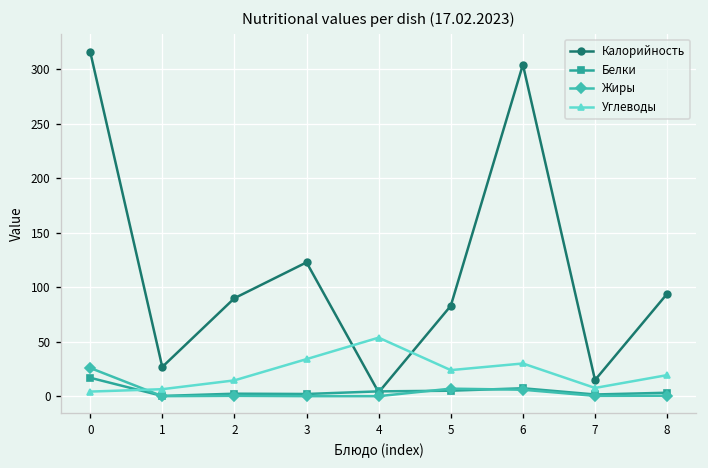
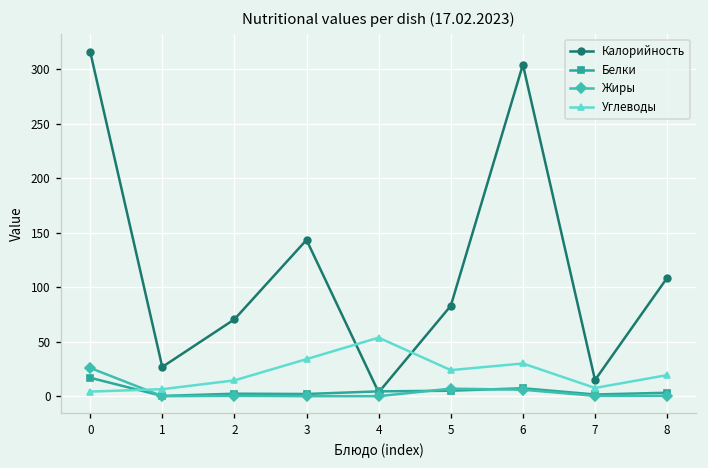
Калорийность, 2: 90 -> 70
Калорийность, 3: 120 -> 140
Калорийность, 8: 90 -> 110
